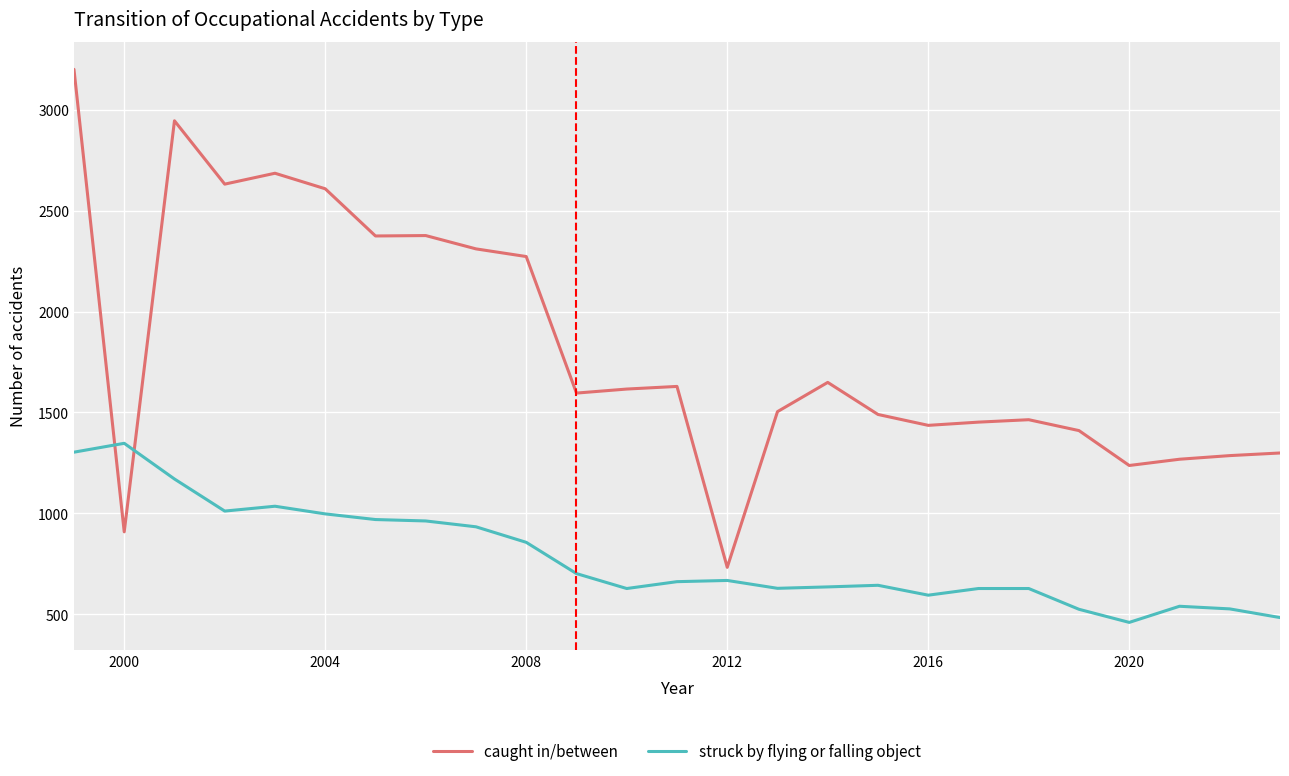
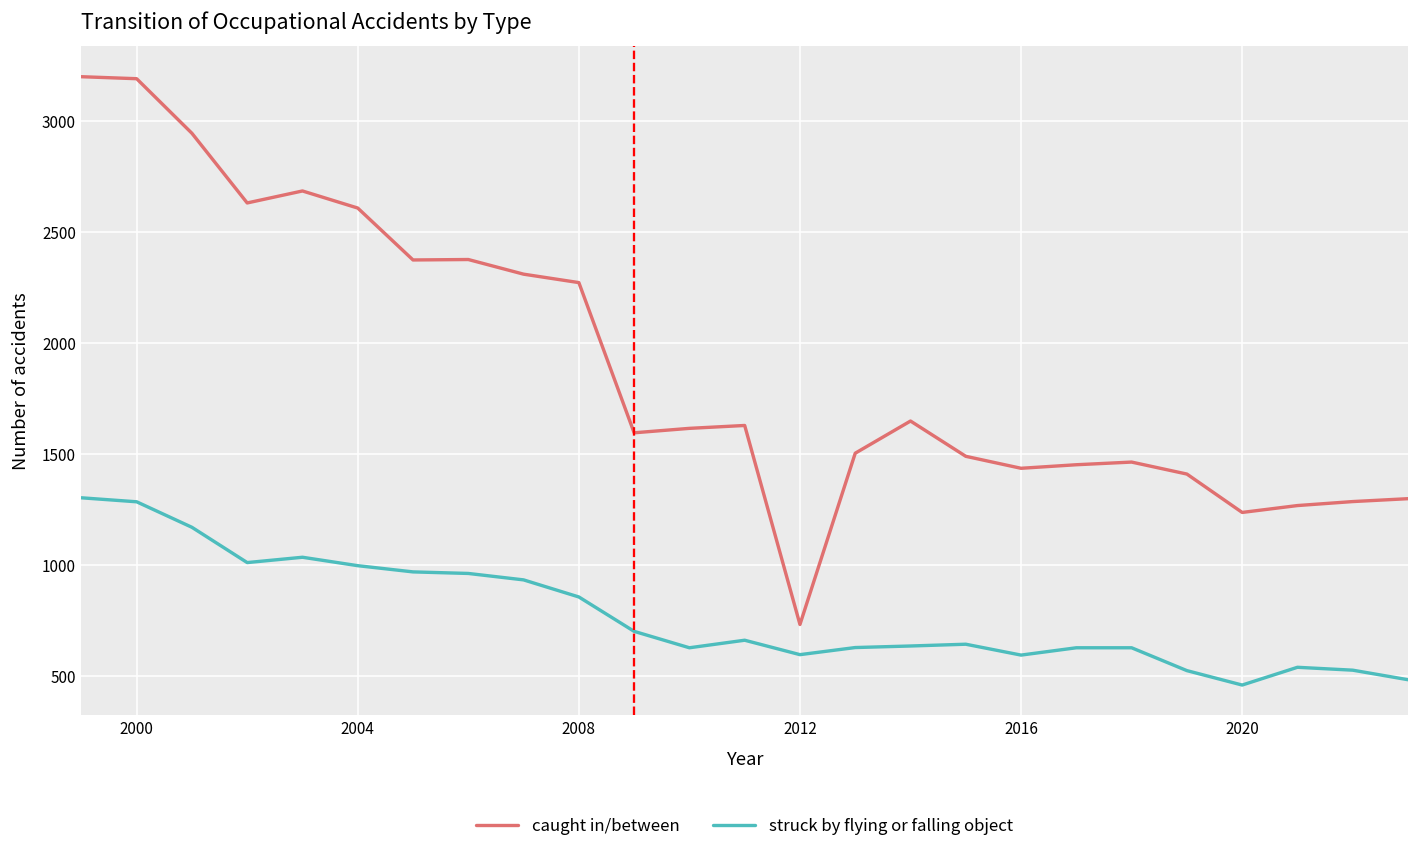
caught in/between, 2000: 910 -> 3190
struck by flying or falling object, 2000: 1350 -> 1290
struck by flying or falling object, 2012: 670 -> 600
